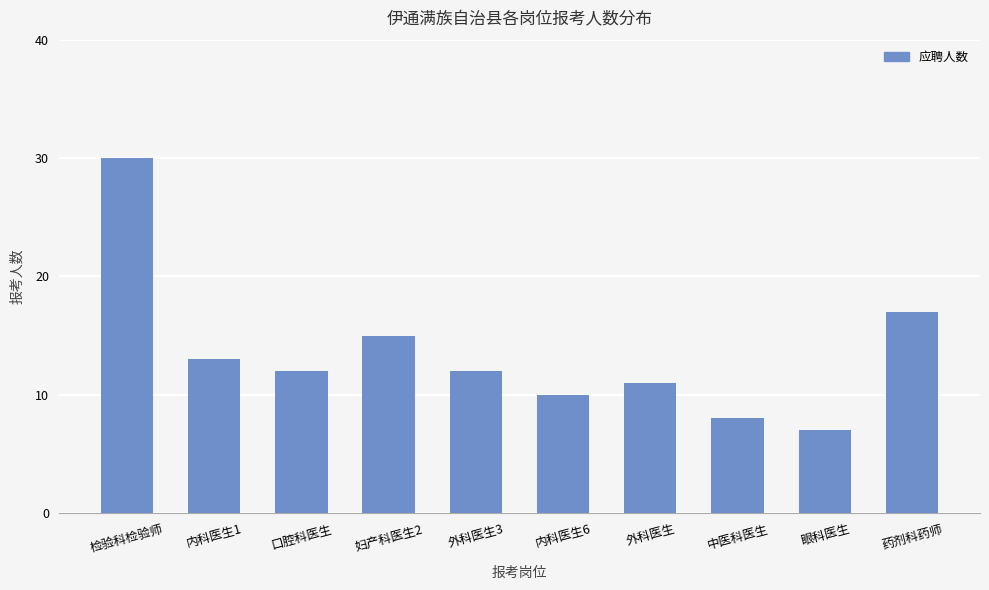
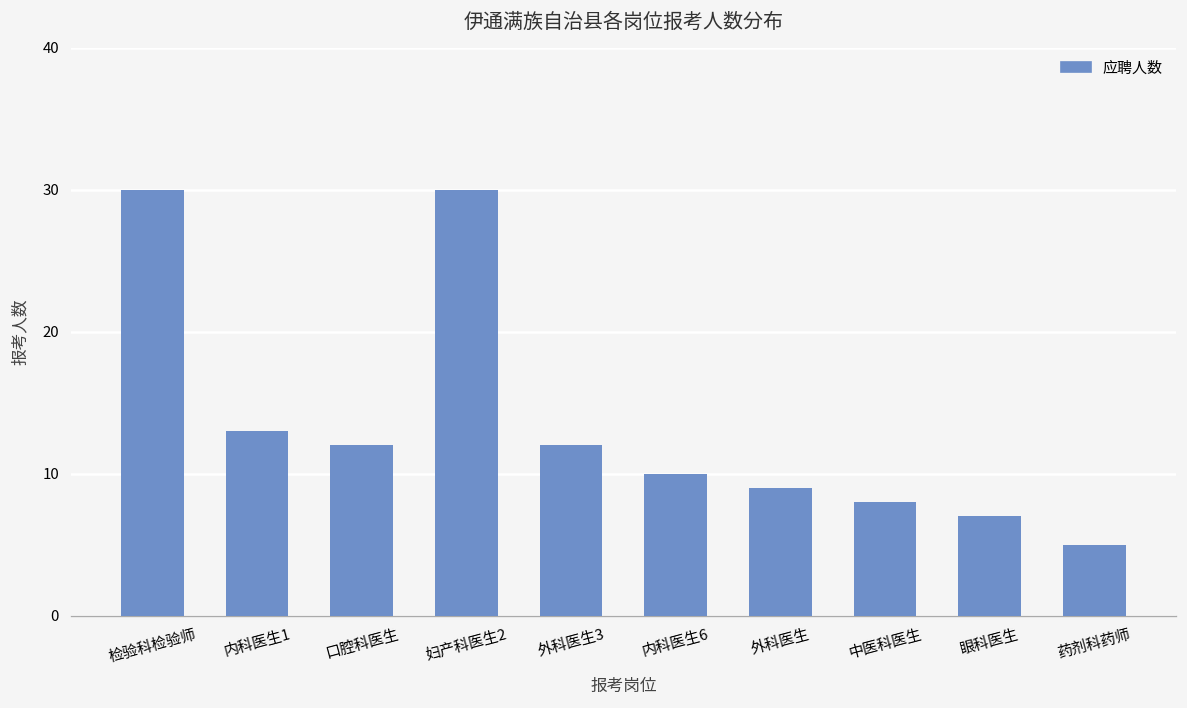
妇产科医生2: 15 -> 30
外科医生: 11 -> 9
药剂科药师: 17 -> 5
